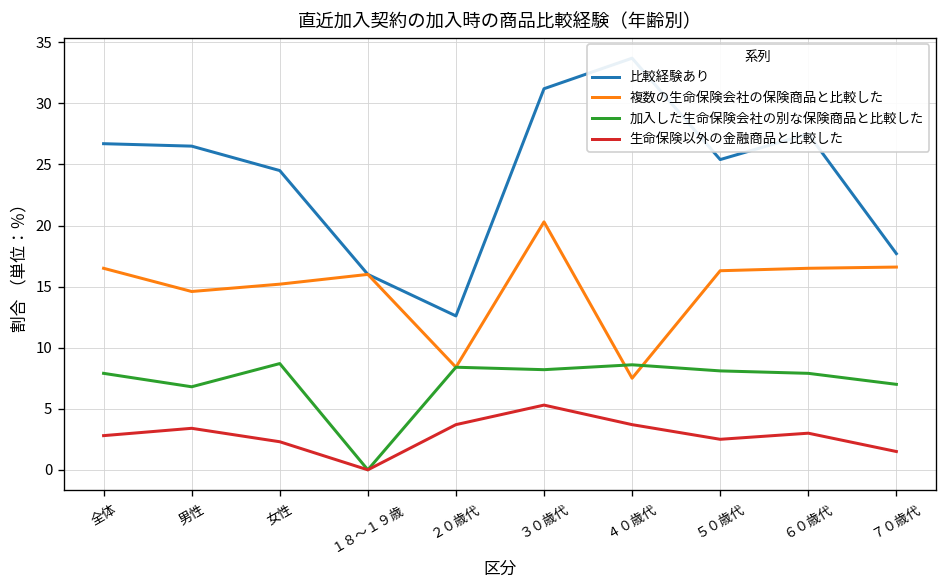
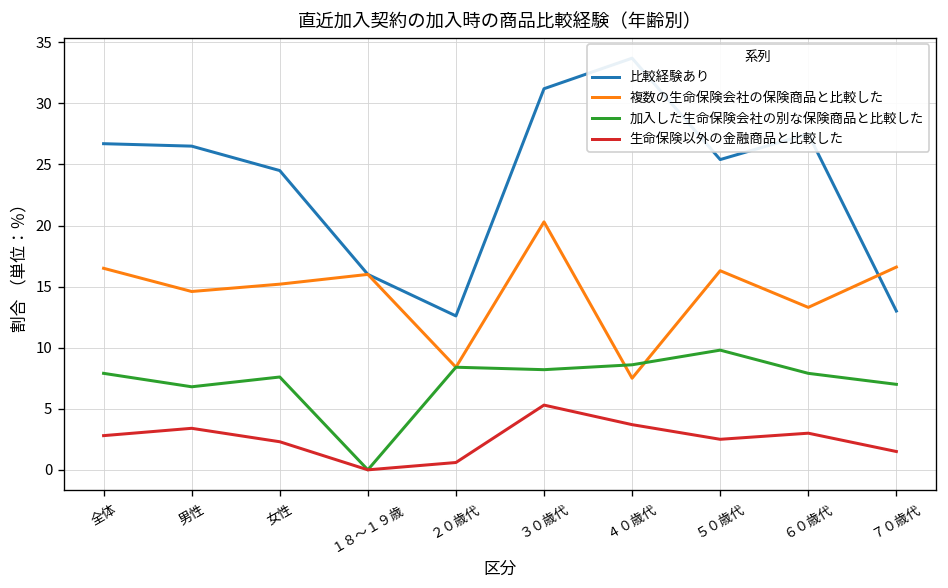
加入した生命保険会社の別な保険商品と比較した, 女性: 8.7 -> 7.6
生命保険以外の金融商品と比較した, ２０歳代: 3.7 -> 0.6
加入した生命保険会社の別な保険商品と比較した, ５０歳代: 8.1 -> 9.8
複数の生命保険会社の保険商品と比較した, ６０歳代: 16.5 -> 13.3
比較経験あり, ７０歳代: 17.7 -> 13.0
